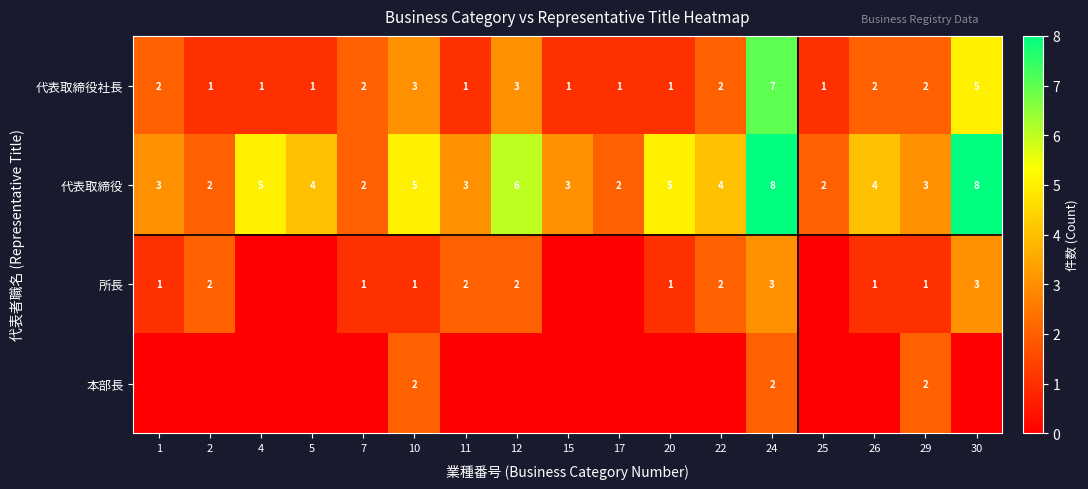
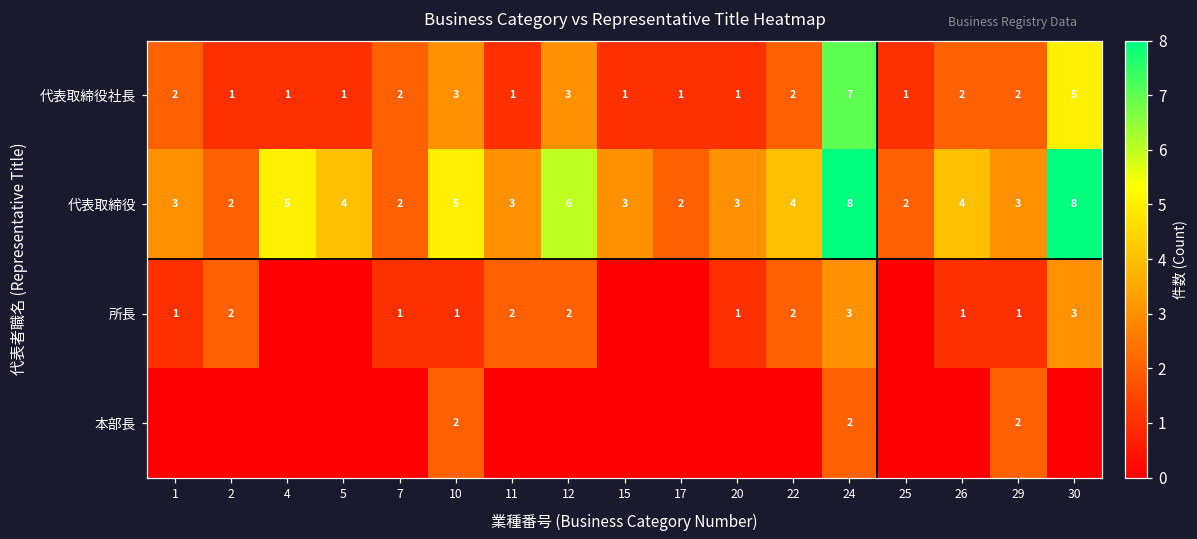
代表取締役, 20: 5 -> 3
